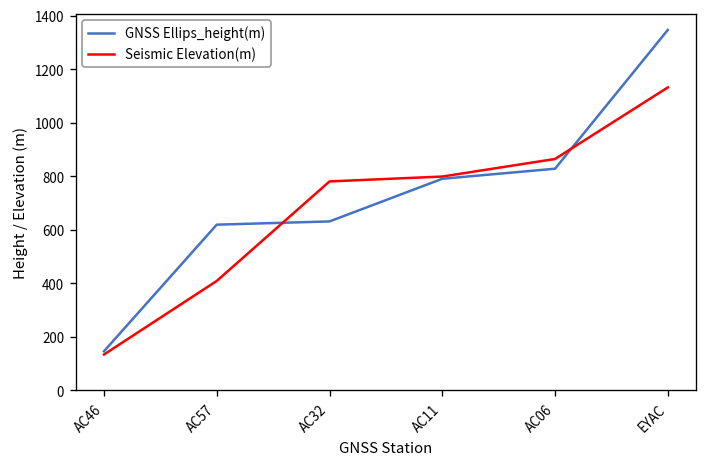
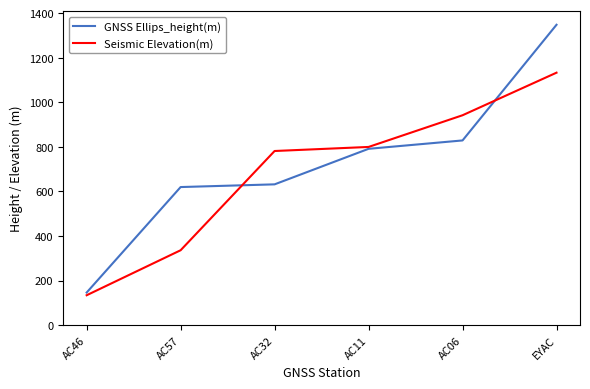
Seismic Elevation(m), AC57: 410 -> 340
Seismic Elevation(m), AC06: 860 -> 940
